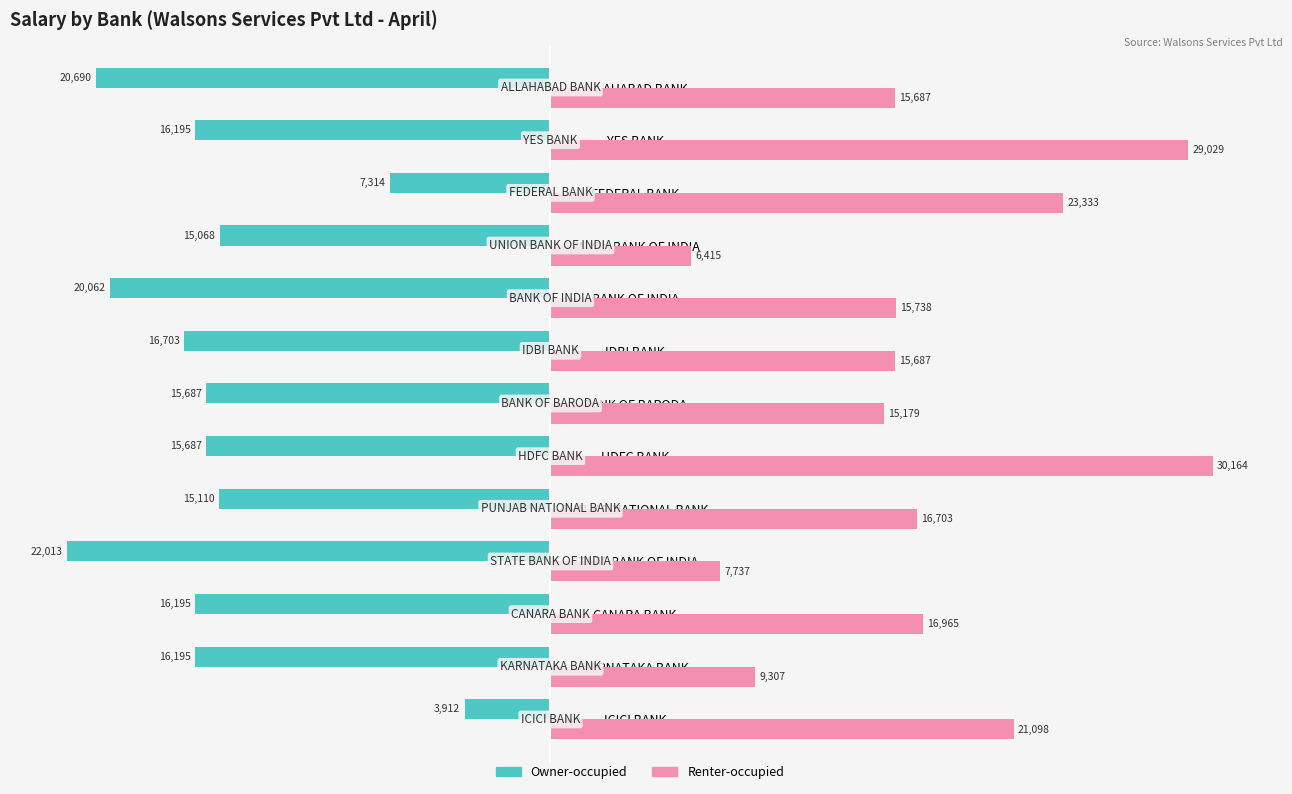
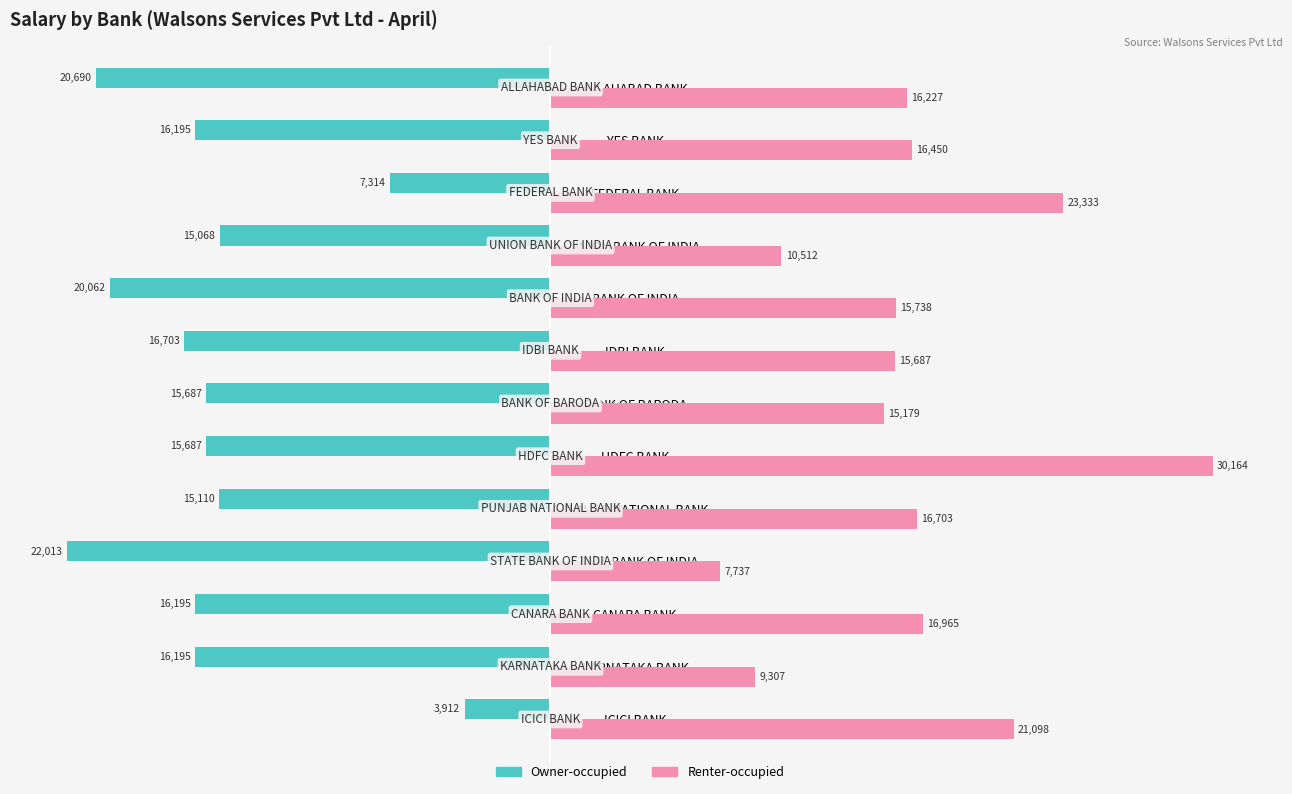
Renter-occupied, ALLAHABAD BANK: 15,687 -> 16,227
Renter-occupied, YES BANK: 29,029 -> 16,450
Renter-occupied, UNION BANK OF INDIA: 6,415 -> 10,512
